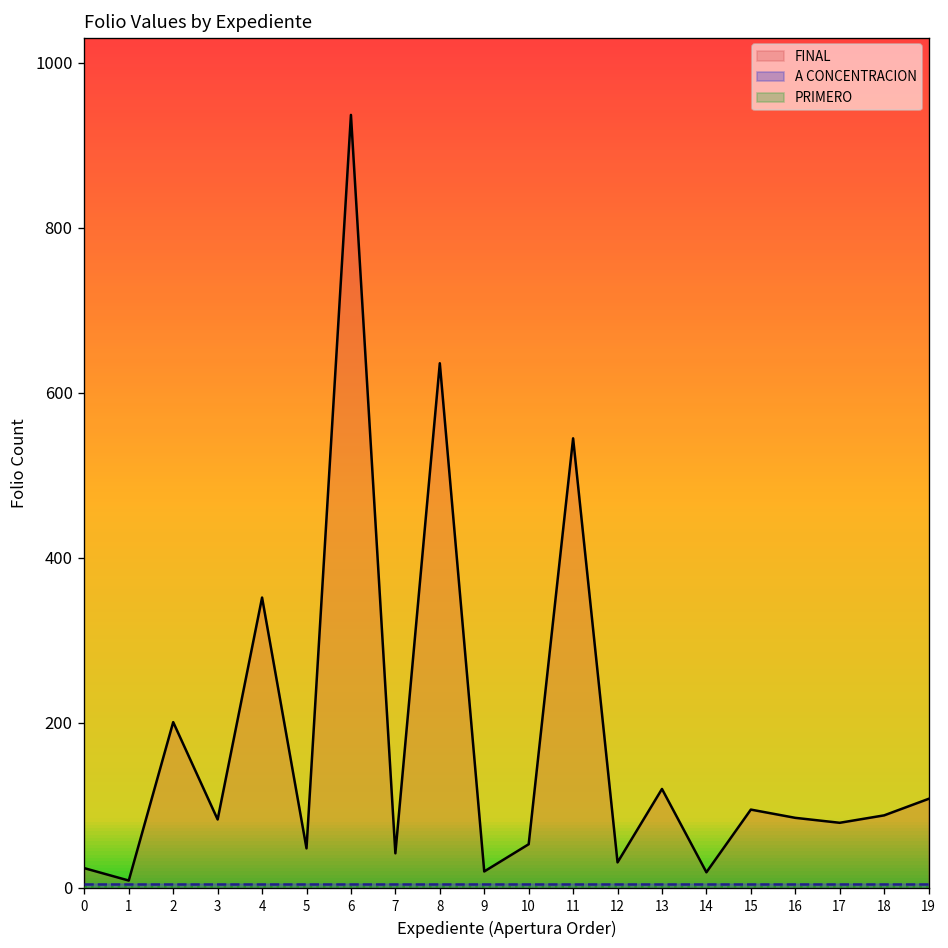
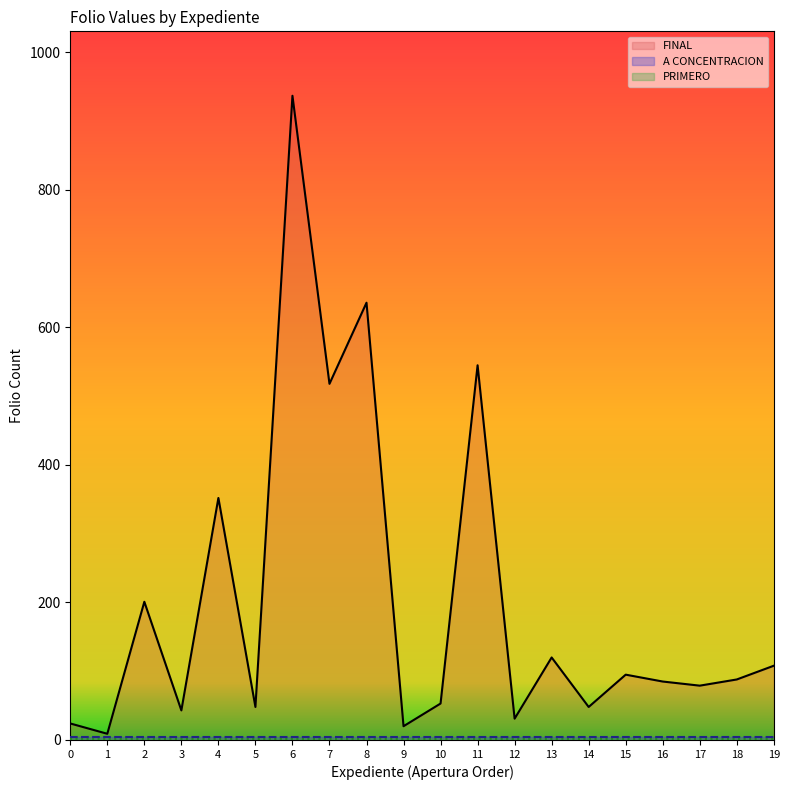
FINAL, 3: 80 -> 40
FINAL, 7: 40 -> 520
FINAL, 14: 20 -> 50
